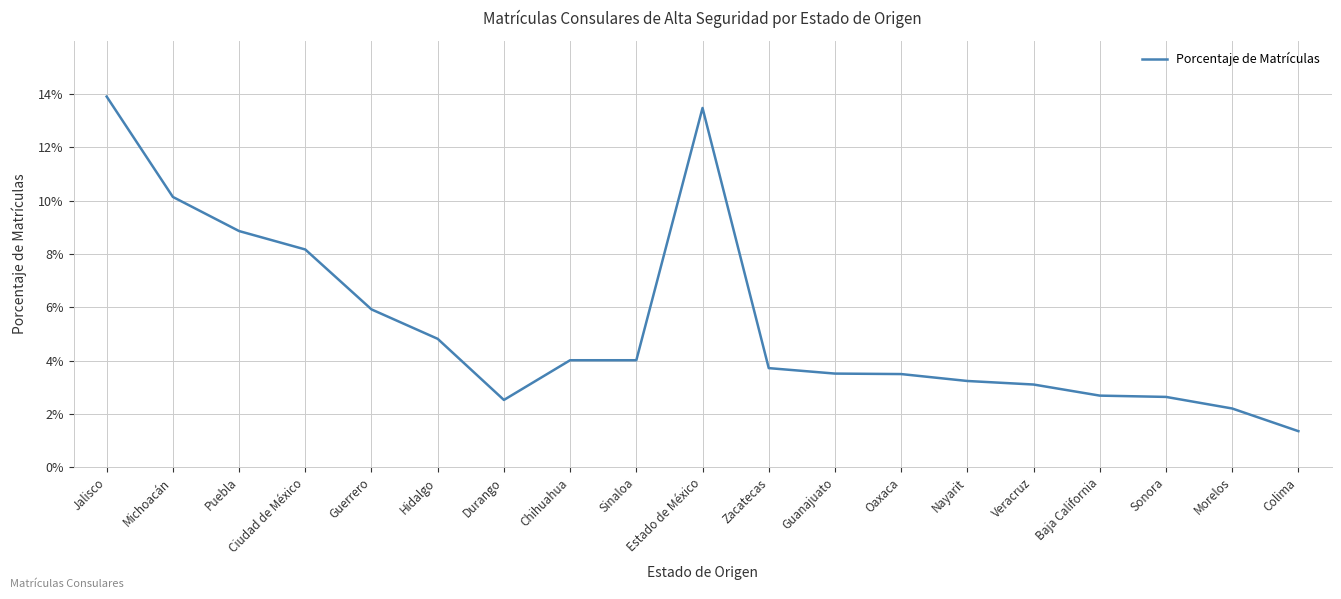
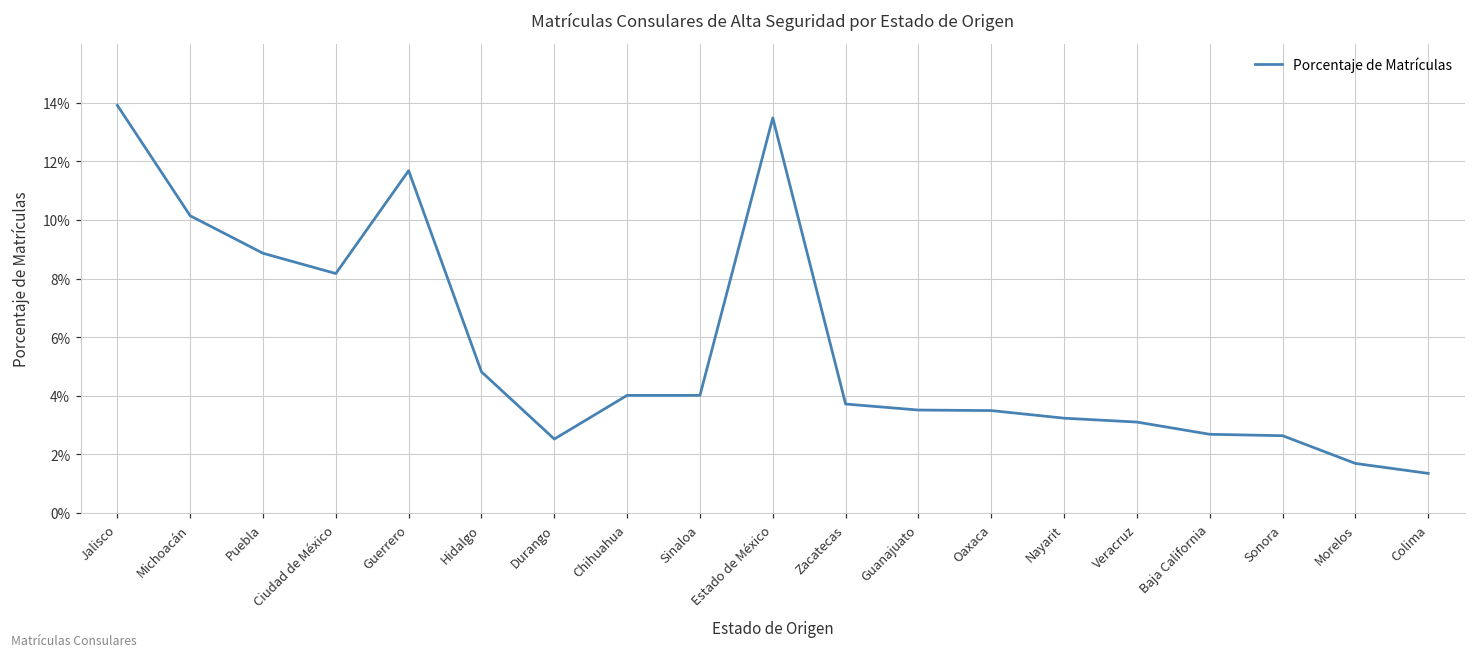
Guerrero: 5.9% -> 11.7%
Morelos: 2.2% -> 1.7%
